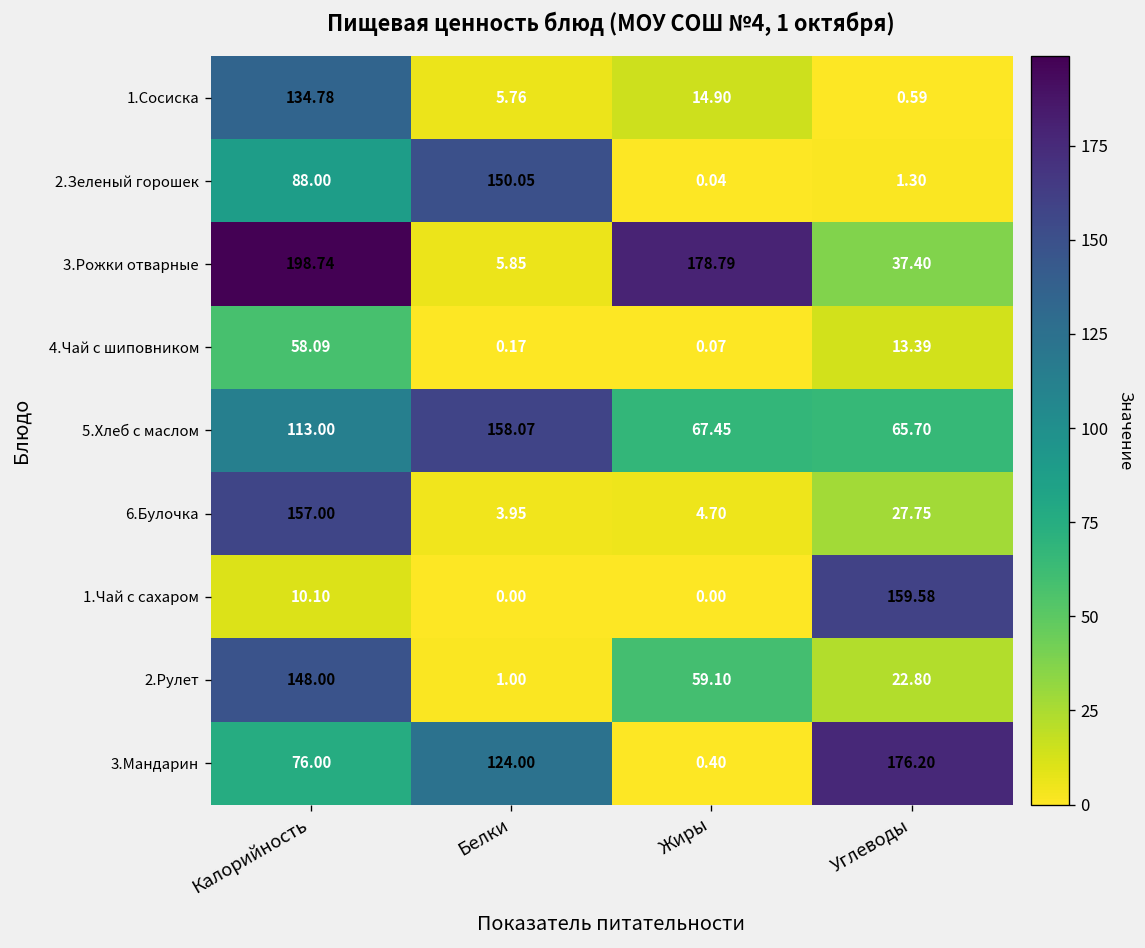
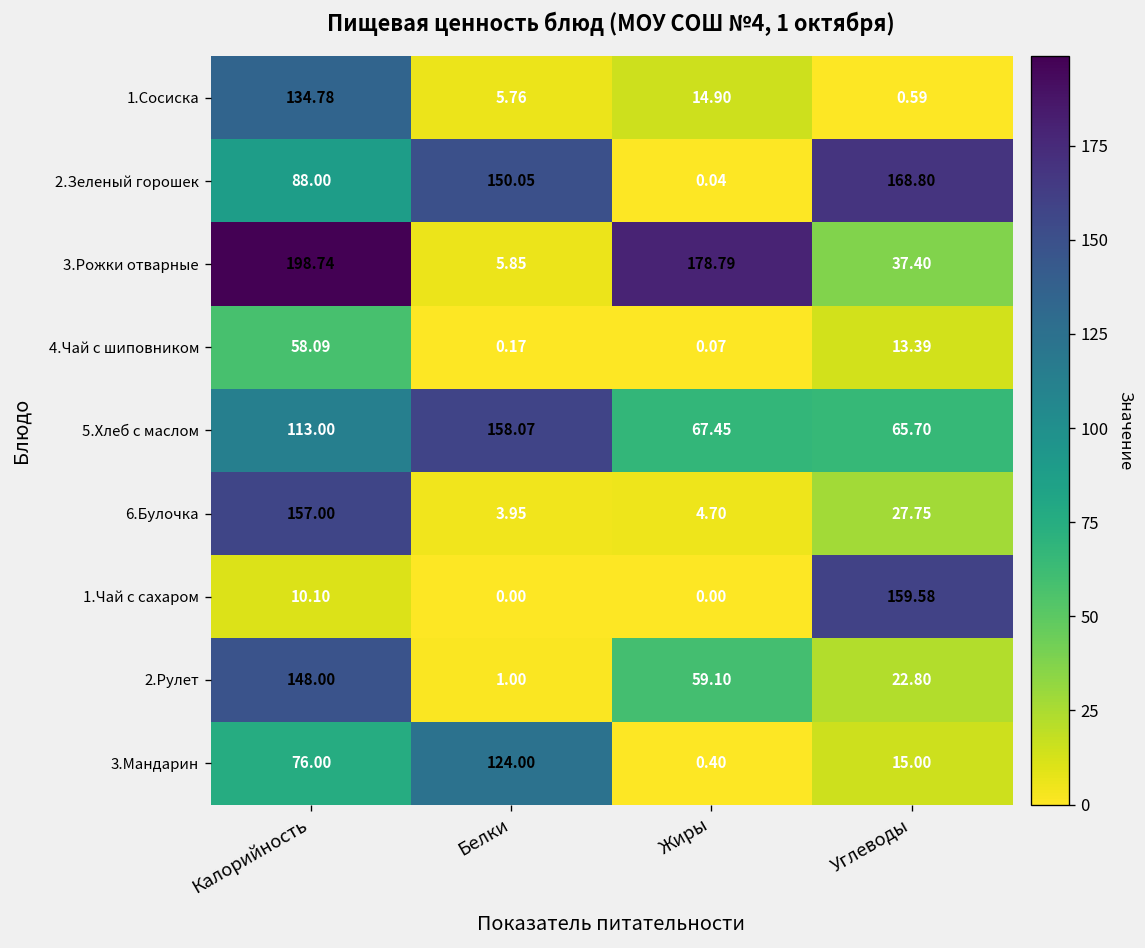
2.Зеленый горошек, Углеводы: 1.30 -> 168.80
3.Мандарин, Углеводы: 176.20 -> 15.00
